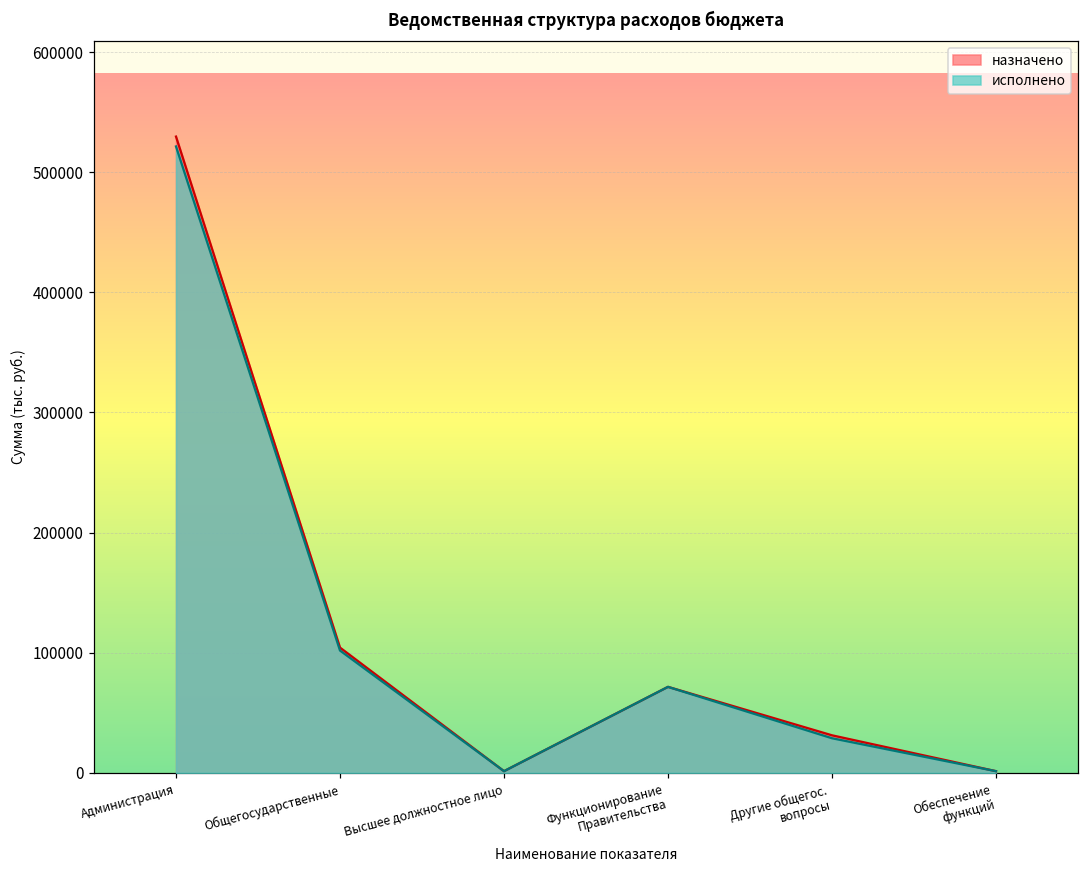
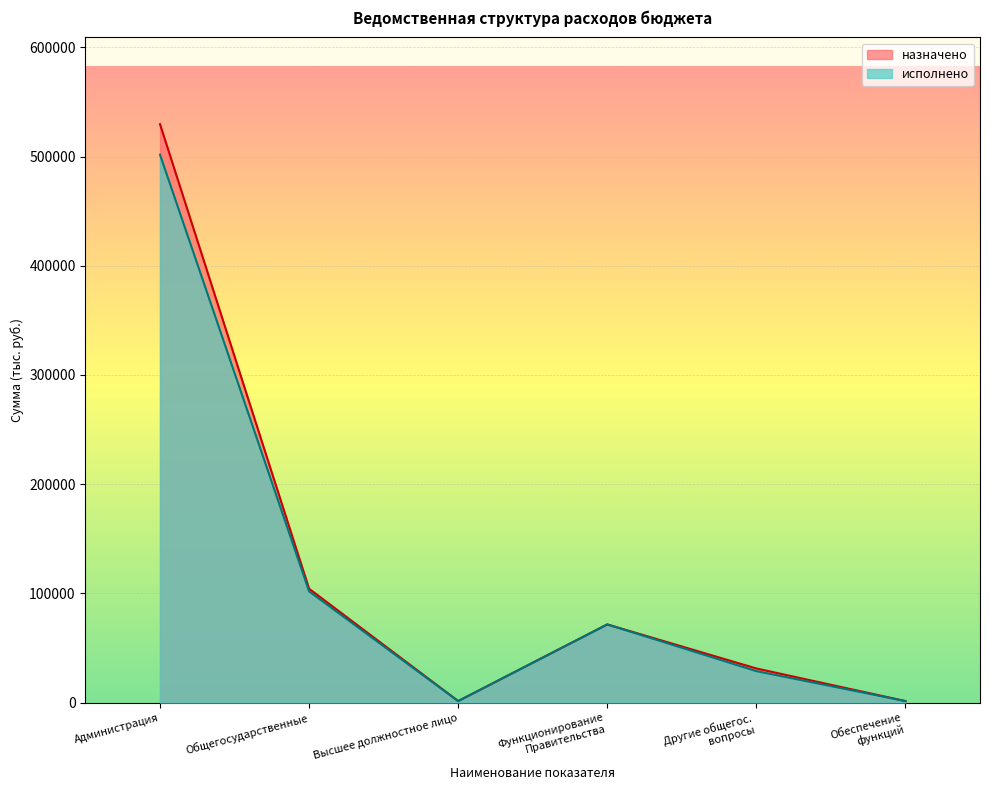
исполнено, Администрация: 521000 -> 502000
